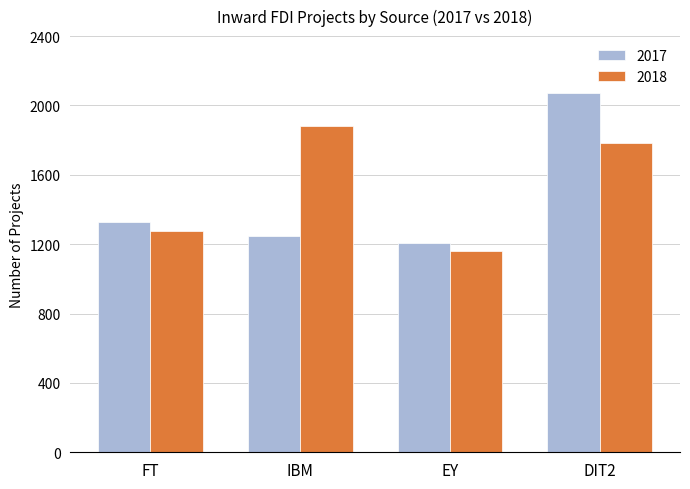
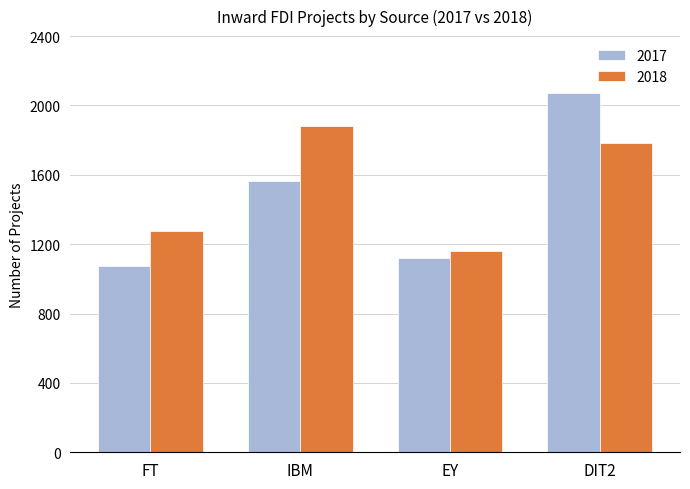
2017, FT: 1330 -> 1080
2017, IBM: 1250 -> 1570
2017, EY: 1210 -> 1120
